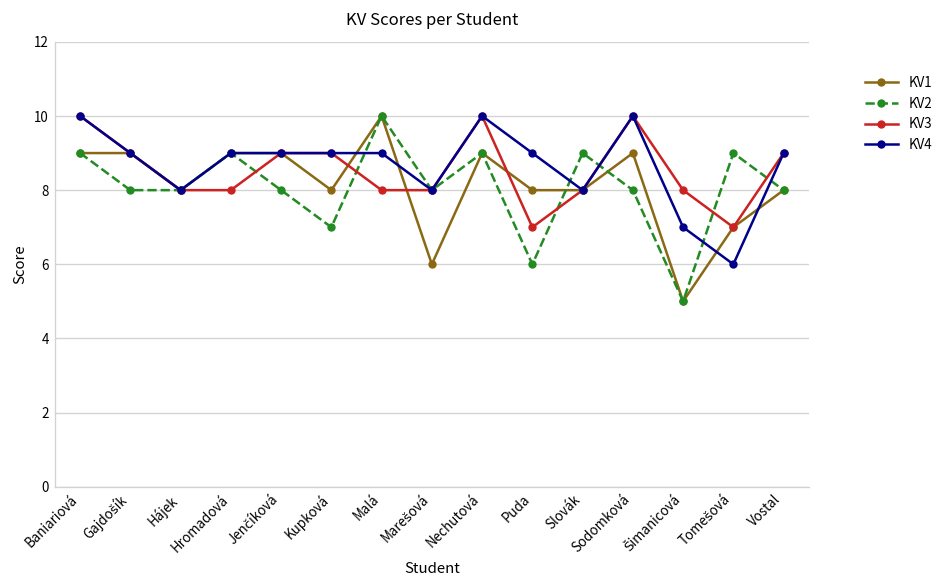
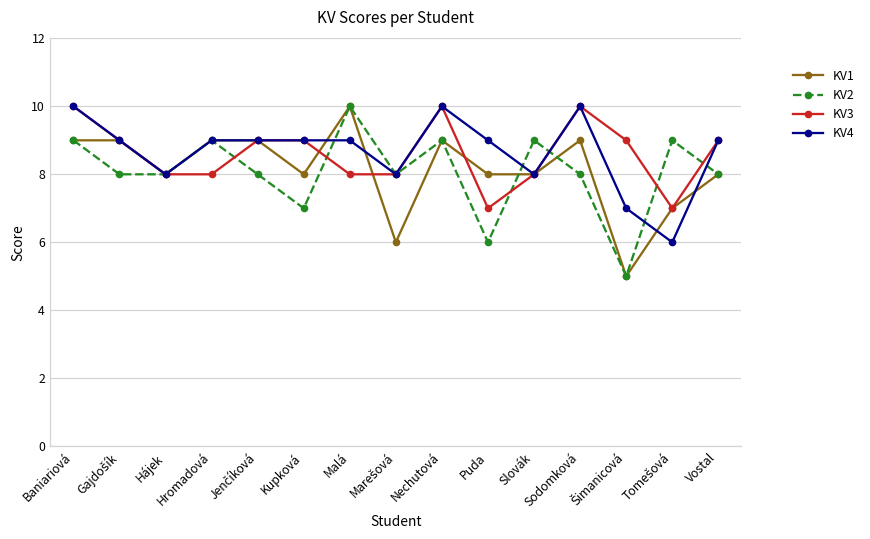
KV3, Šimanicová: 8 -> 9
